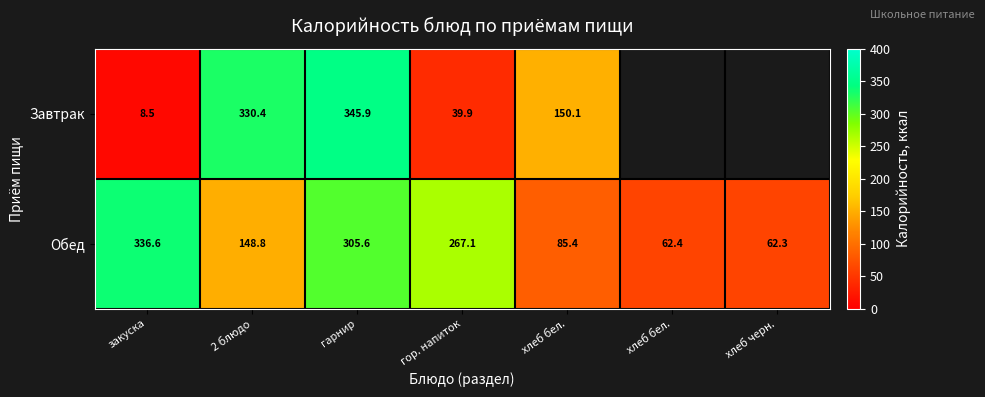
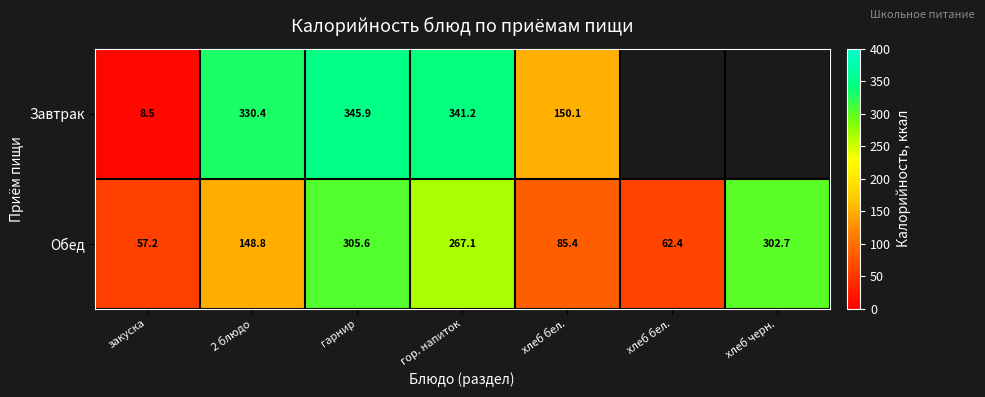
Завтрак, гор. напиток: 39.9 -> 341.2
Обед, закуска: 336.6 -> 57.2
Обед, хлеб черн.: 62.3 -> 302.7
